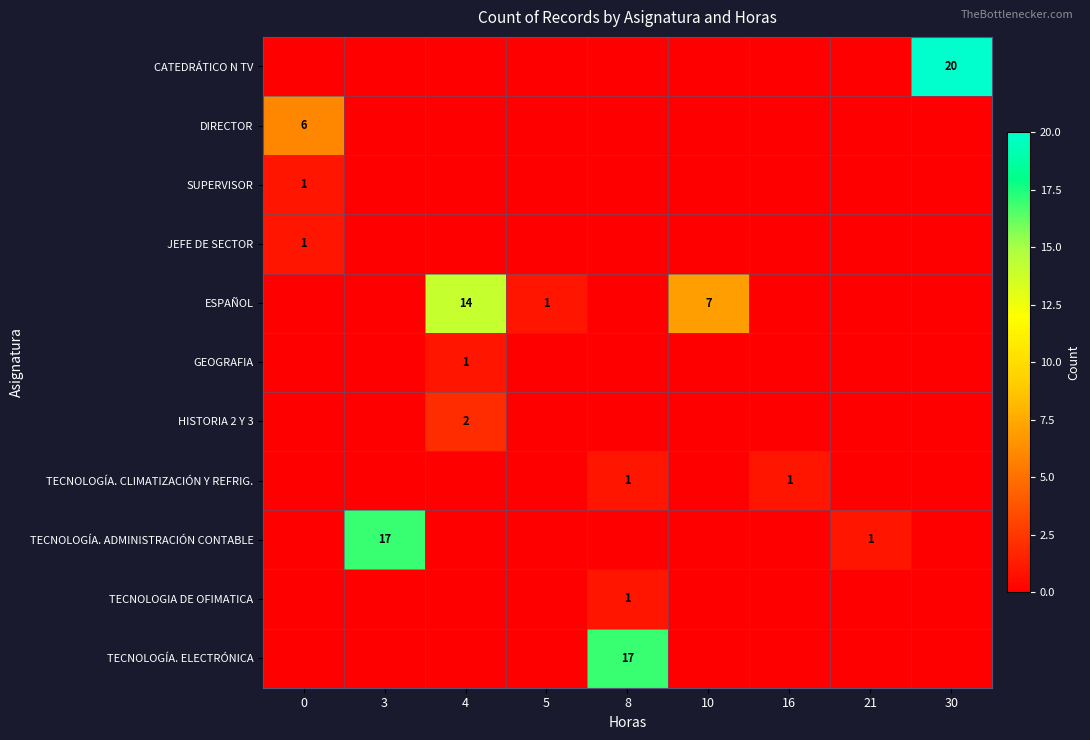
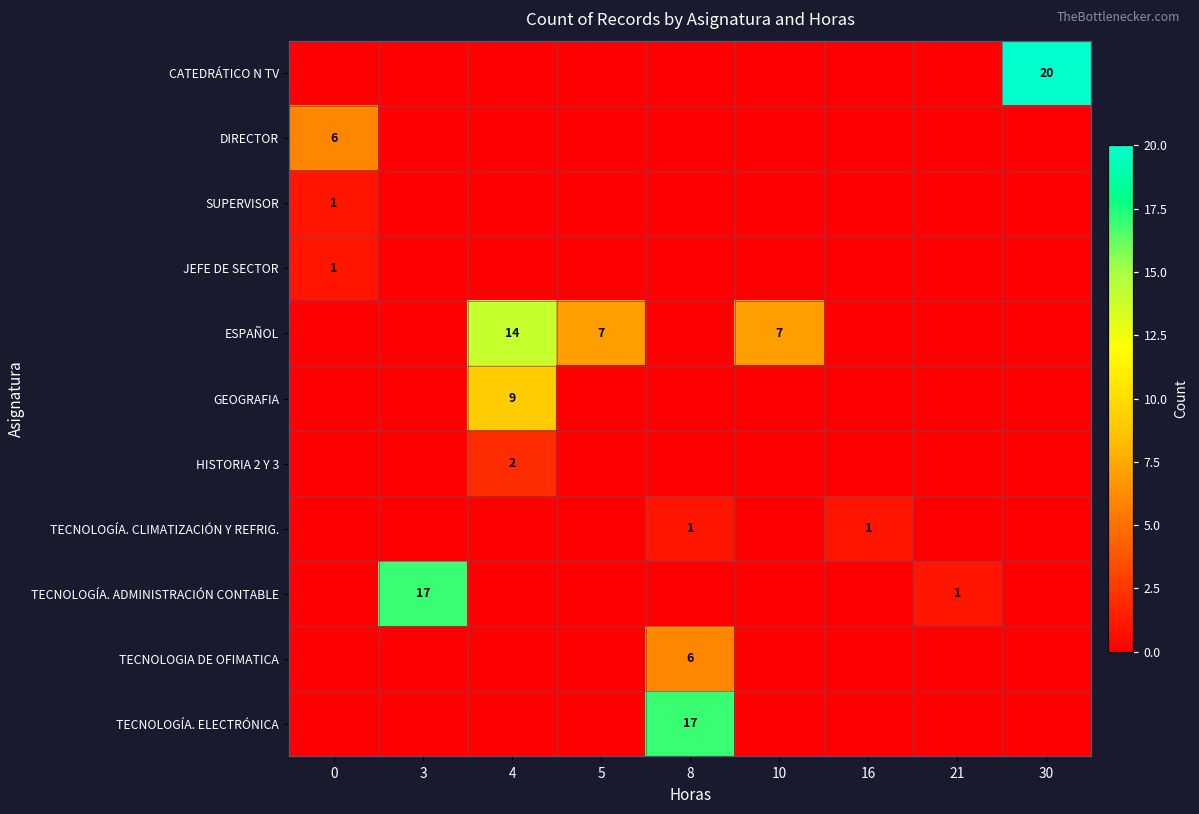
ESPAÑOL, 5: 1 -> 7
GEOGRAFIA, 4: 1 -> 9
TECNOLOGIA DE OFIMATICA, 8: 1 -> 6
